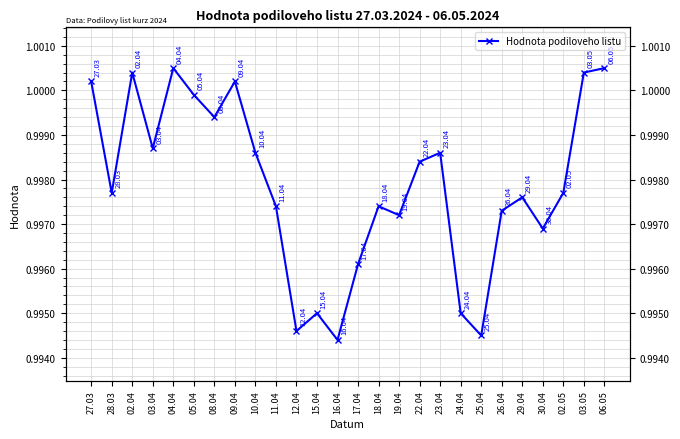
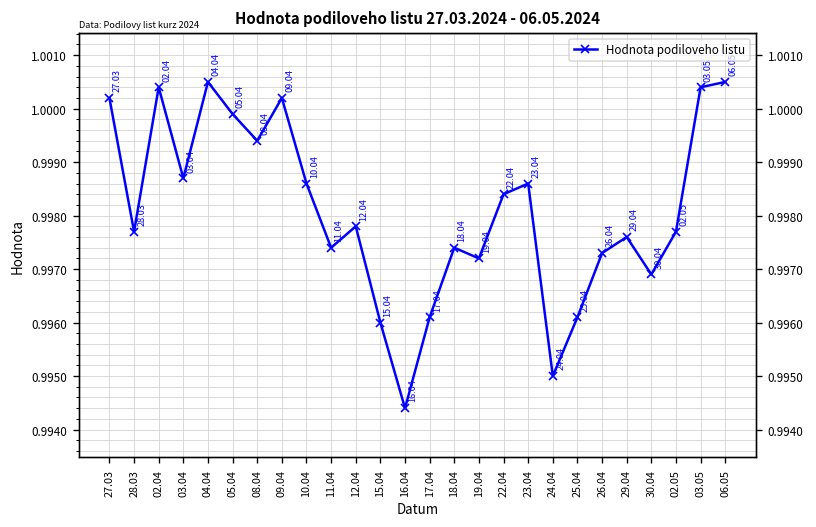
12.04: 0.9946 -> 0.9978
15.04: 0.995 -> 0.996
25.04: 0.9945 -> 0.9961
